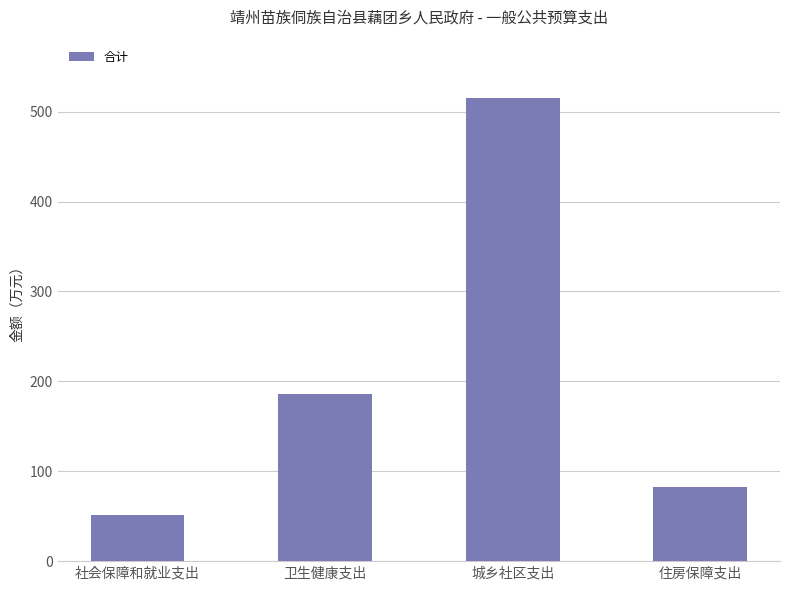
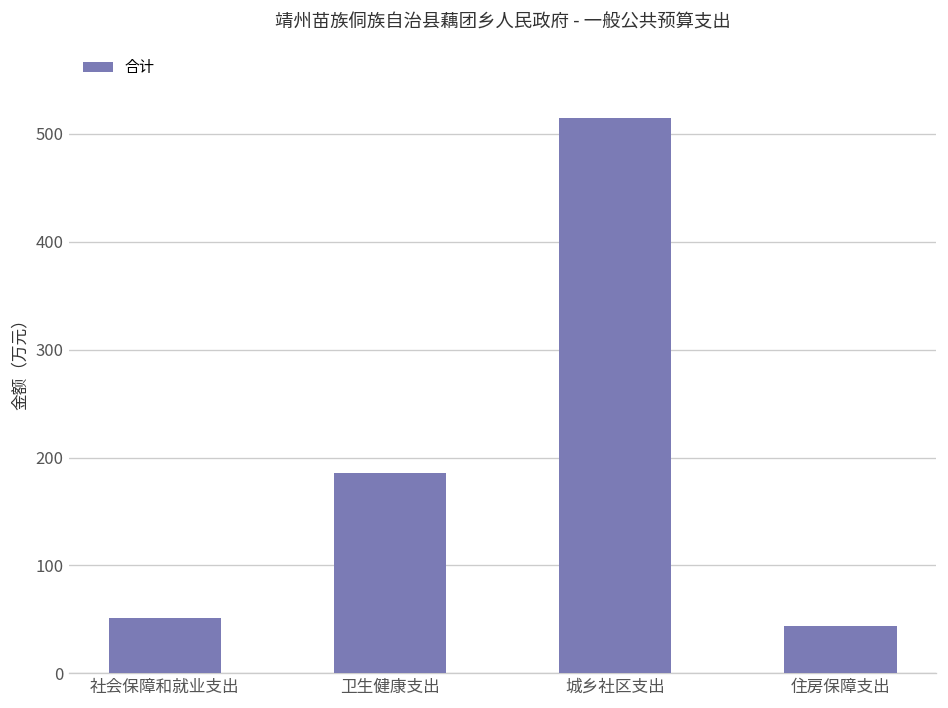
住房保障支出: 80 -> 40
